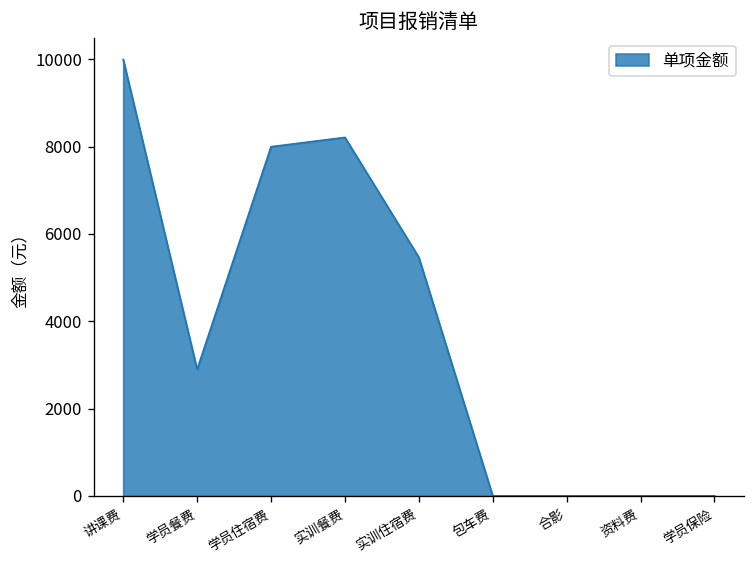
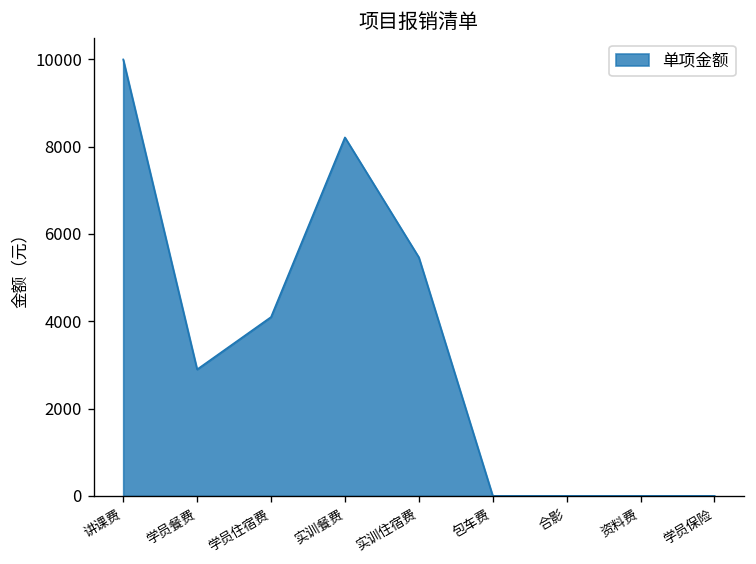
学员住宿费: 8000 -> 4100
